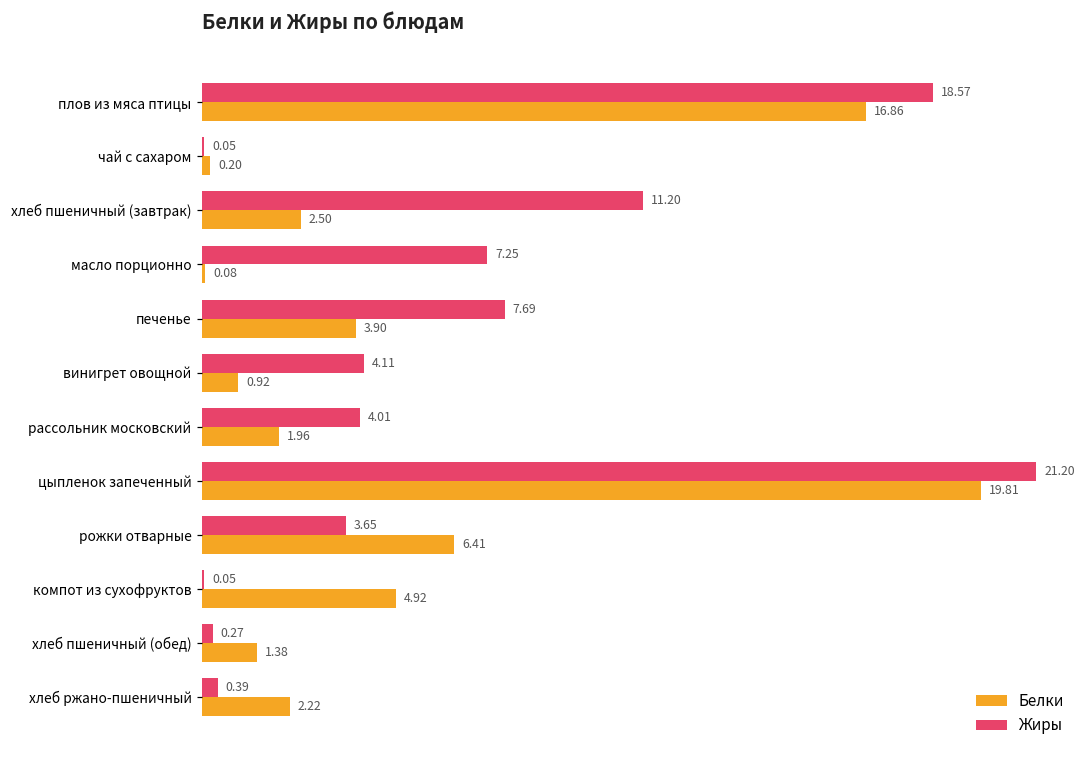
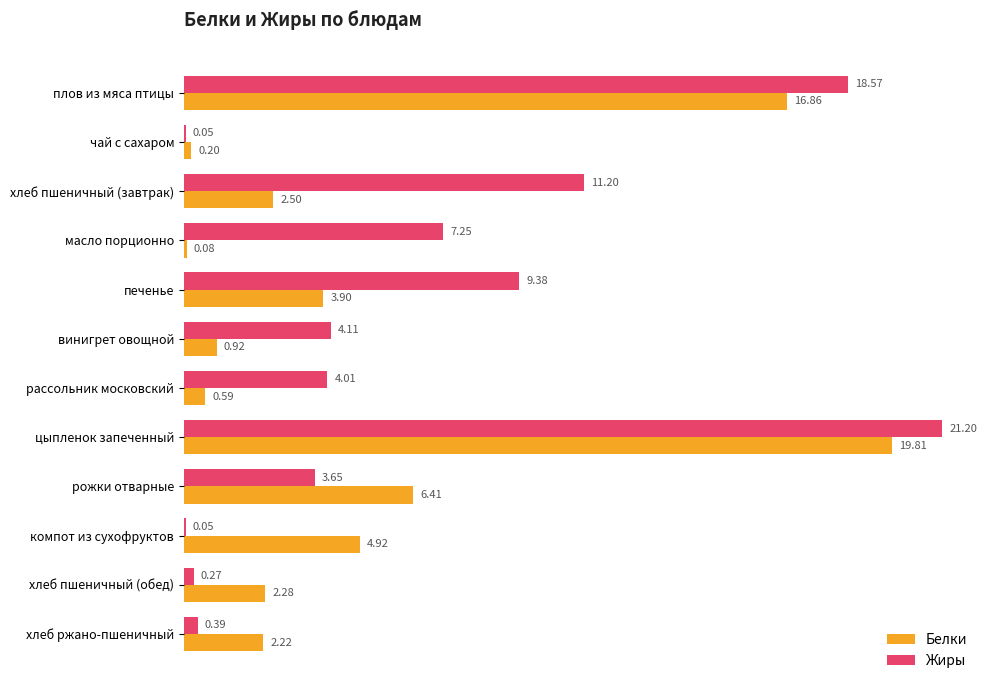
Жиры, печенье: 7.69 -> 9.38
Белки, рассольник московский: 1.96 -> 0.59
Белки, хлеб пшеничный (обед): 1.38 -> 2.28
